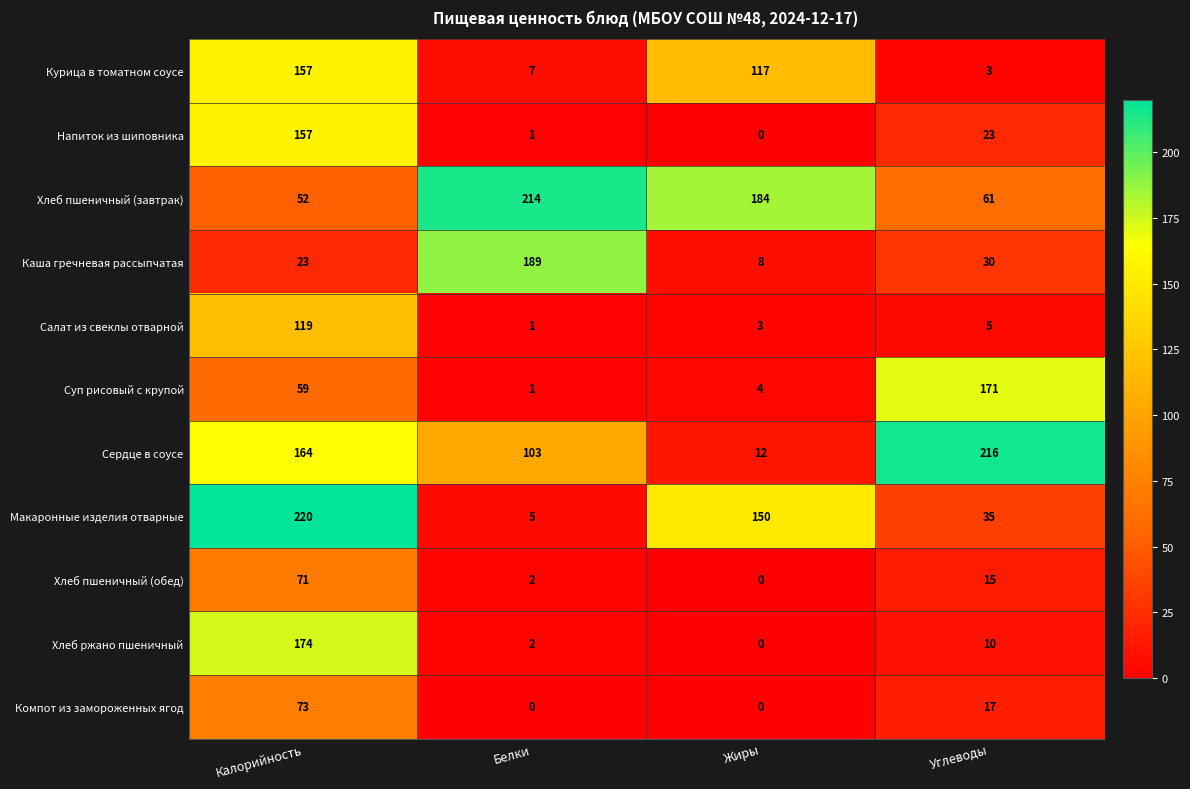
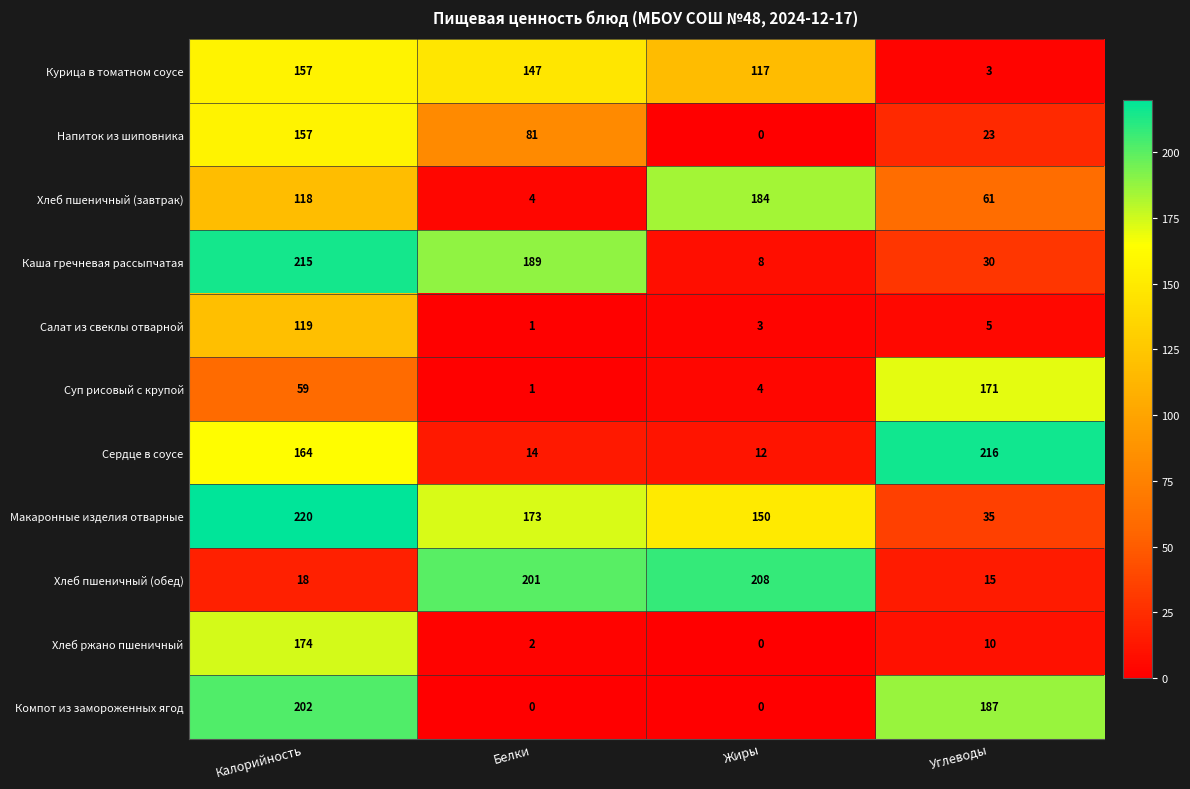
Курица в томатном соусе, Белки: 7 -> 147
Напиток из шиповника, Белки: 1 -> 81
Хлеб пшеничный (завтрак), Калорийность: 52 -> 118
Хлеб пшеничный (завтрак), Белки: 214 -> 4
Каша гречневая рассыпчатая, Калорийность: 23 -> 215
Сердце в соусе, Белки: 103 -> 14
Макаронные изделия отварные, Белки: 5 -> 173
Хлеб пшеничный (обед), Калорийность: 71 -> 18
Хлеб пшеничный (обед), Белки: 2 -> 201
Хлеб пшеничный (обед), Жиры: 0 -> 208
Компот из замороженных ягод, Калорийность: 73 -> 202
Компот из замороженных ягод, Углеводы: 17 -> 187
